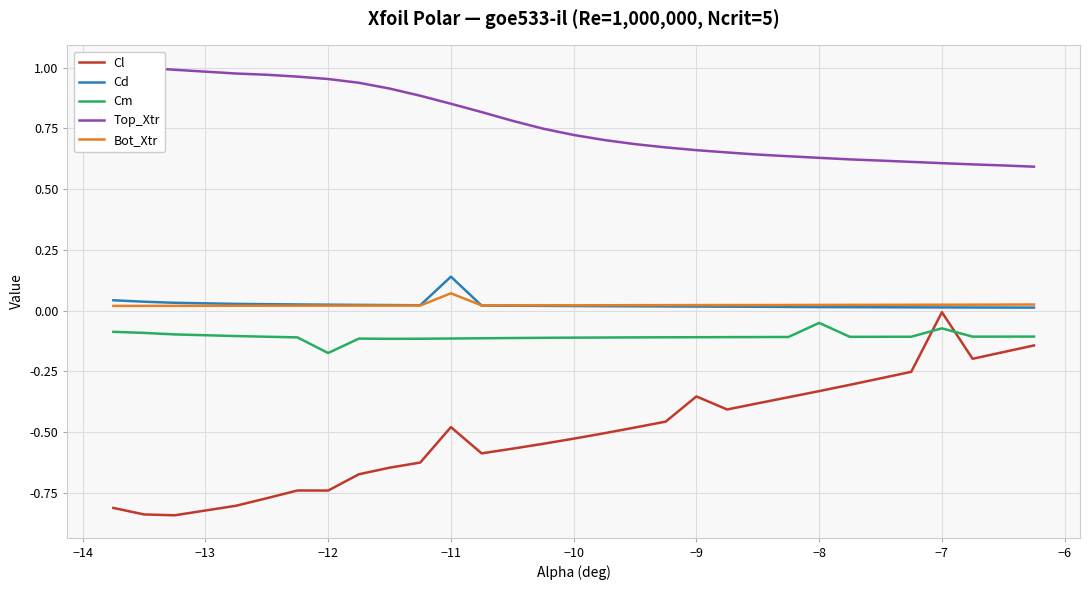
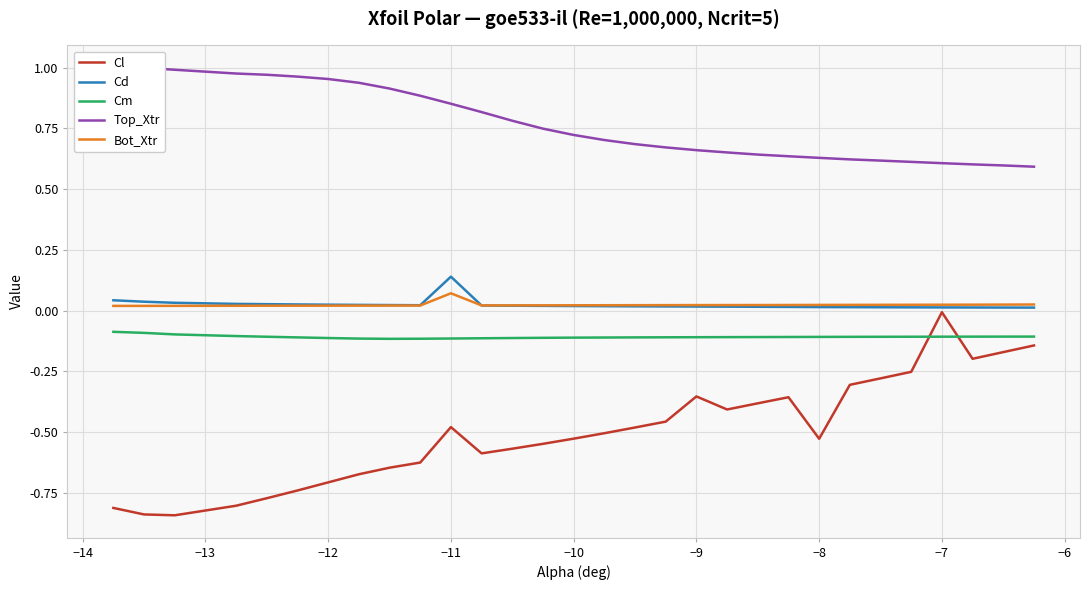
Cl, −12: -0.74 -> -0.71
Cm, −12: -0.18 -> -0.11
Cl, −8: -0.33 -> -0.53
Cm, −8: -0.05 -> -0.11
Cm, −7: -0.07 -> -0.11
